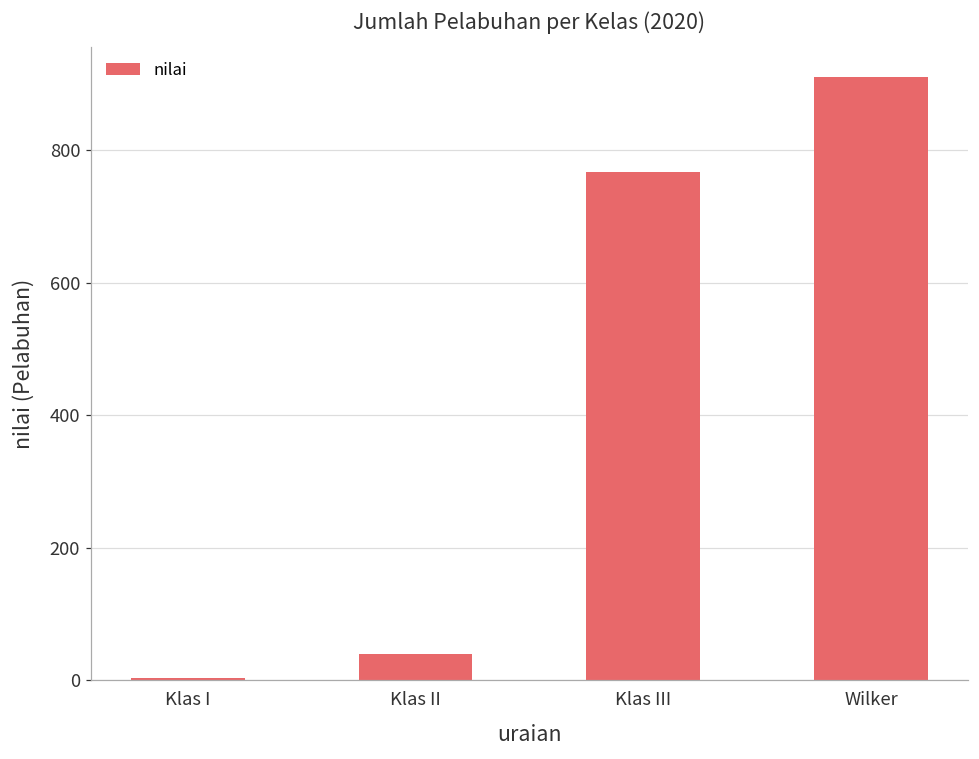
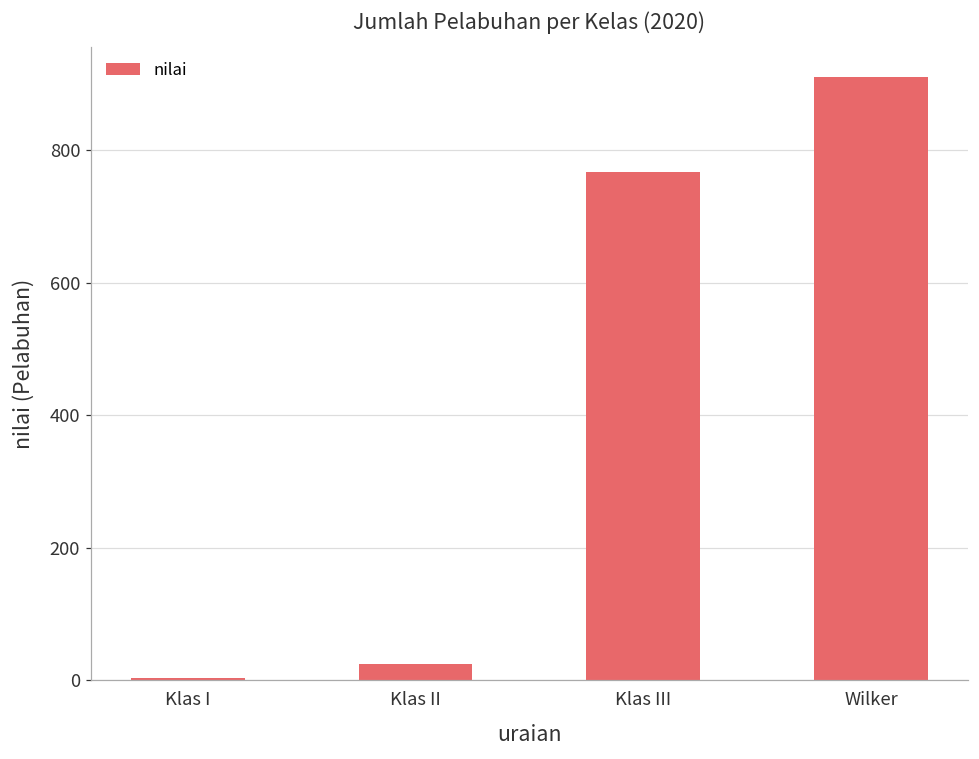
Klas II: 40 -> 30
